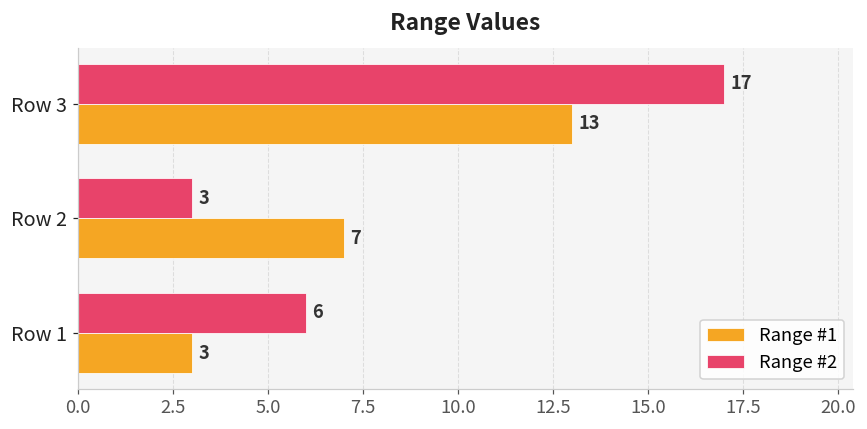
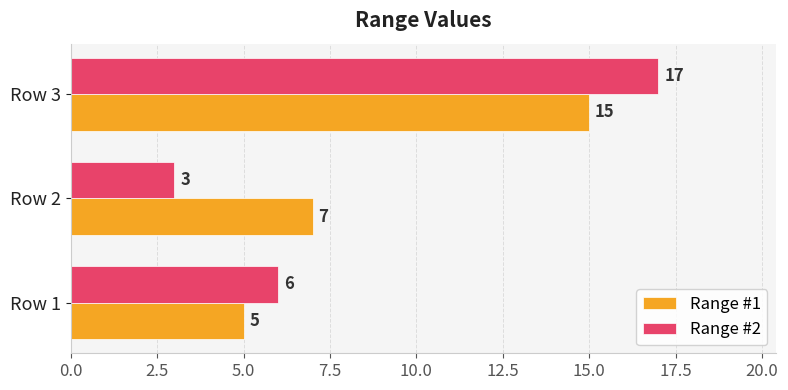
Range #1, Row 3: 13 -> 15
Range #1, Row 1: 3 -> 5
